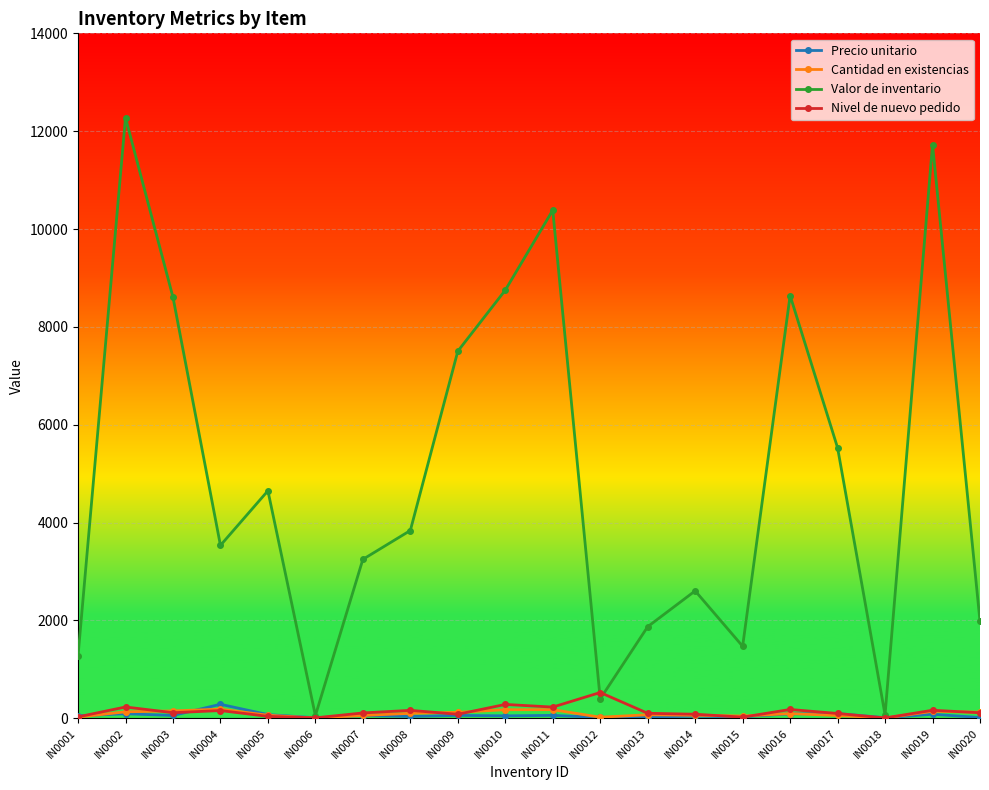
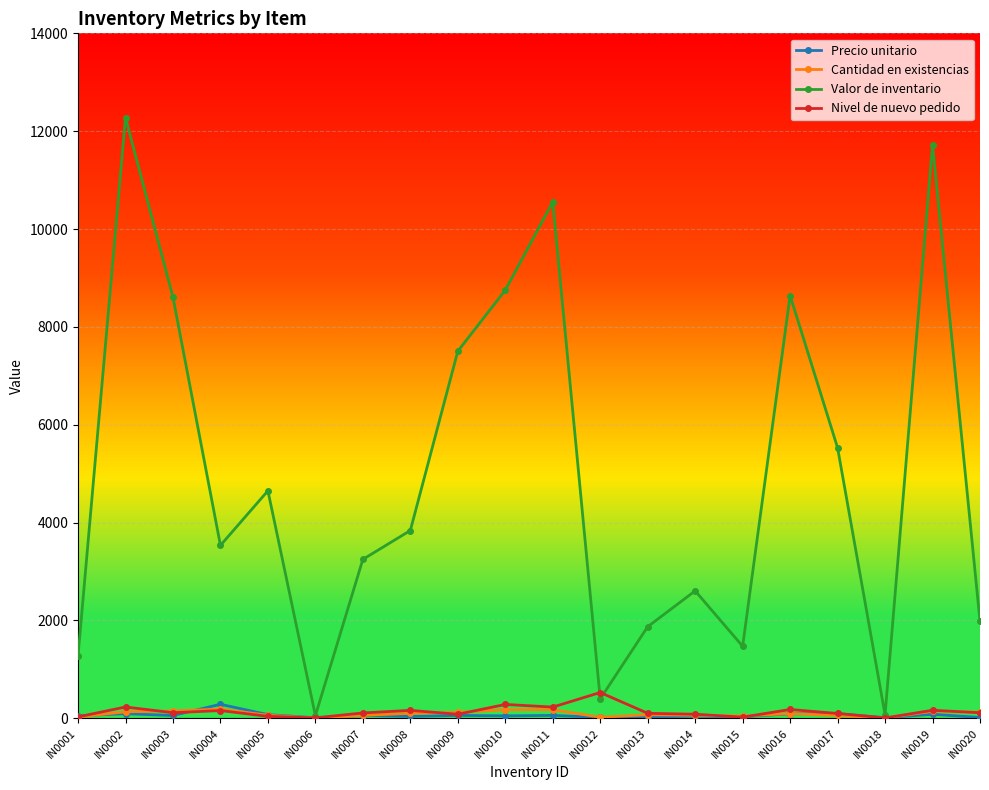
Valor de inventario, IN0011: 10400 -> 10600
